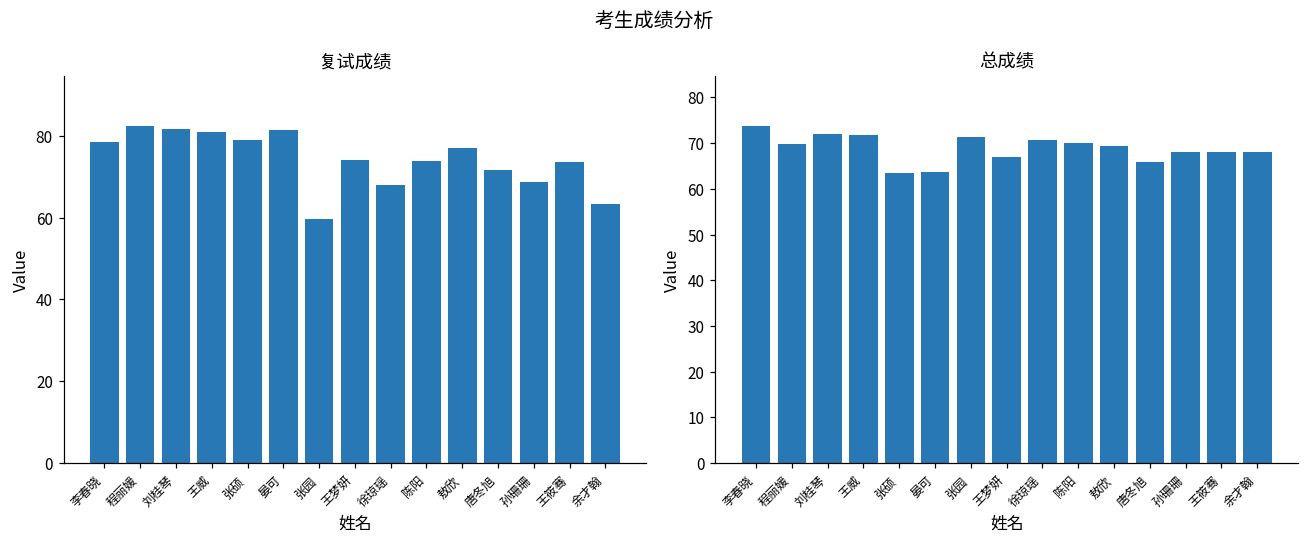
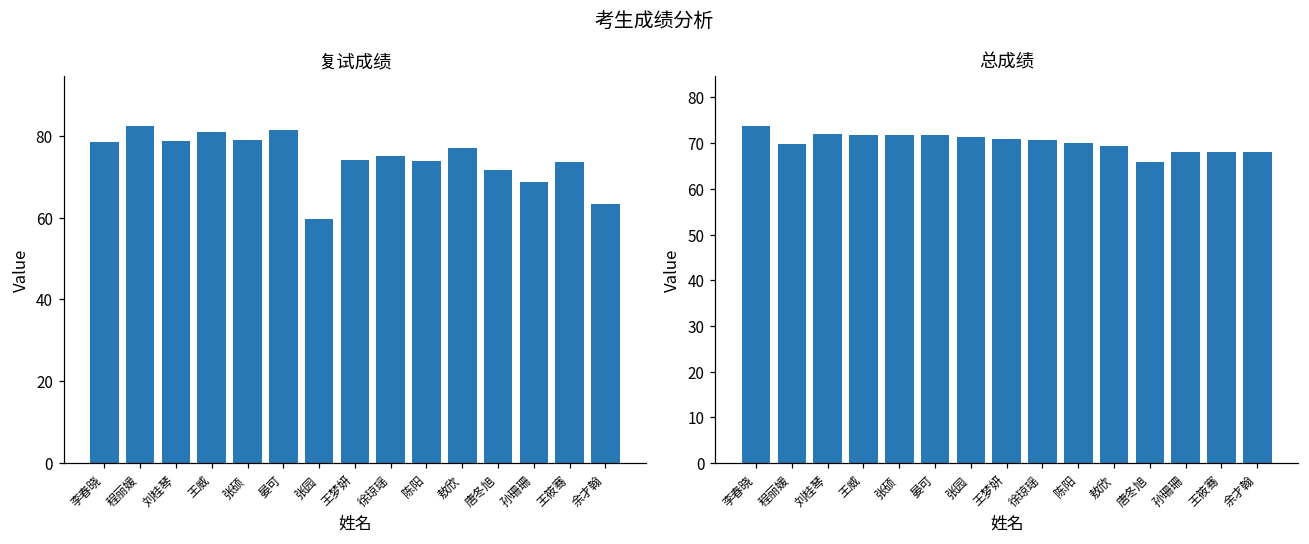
复试成绩, 刘桂琴: 82 -> 79
复试成绩, 徐琼瑶: 68 -> 75
总成绩, 张硕: 64 -> 72
总成绩, 晏可: 64 -> 72
总成绩, 王梦妍: 67 -> 71
